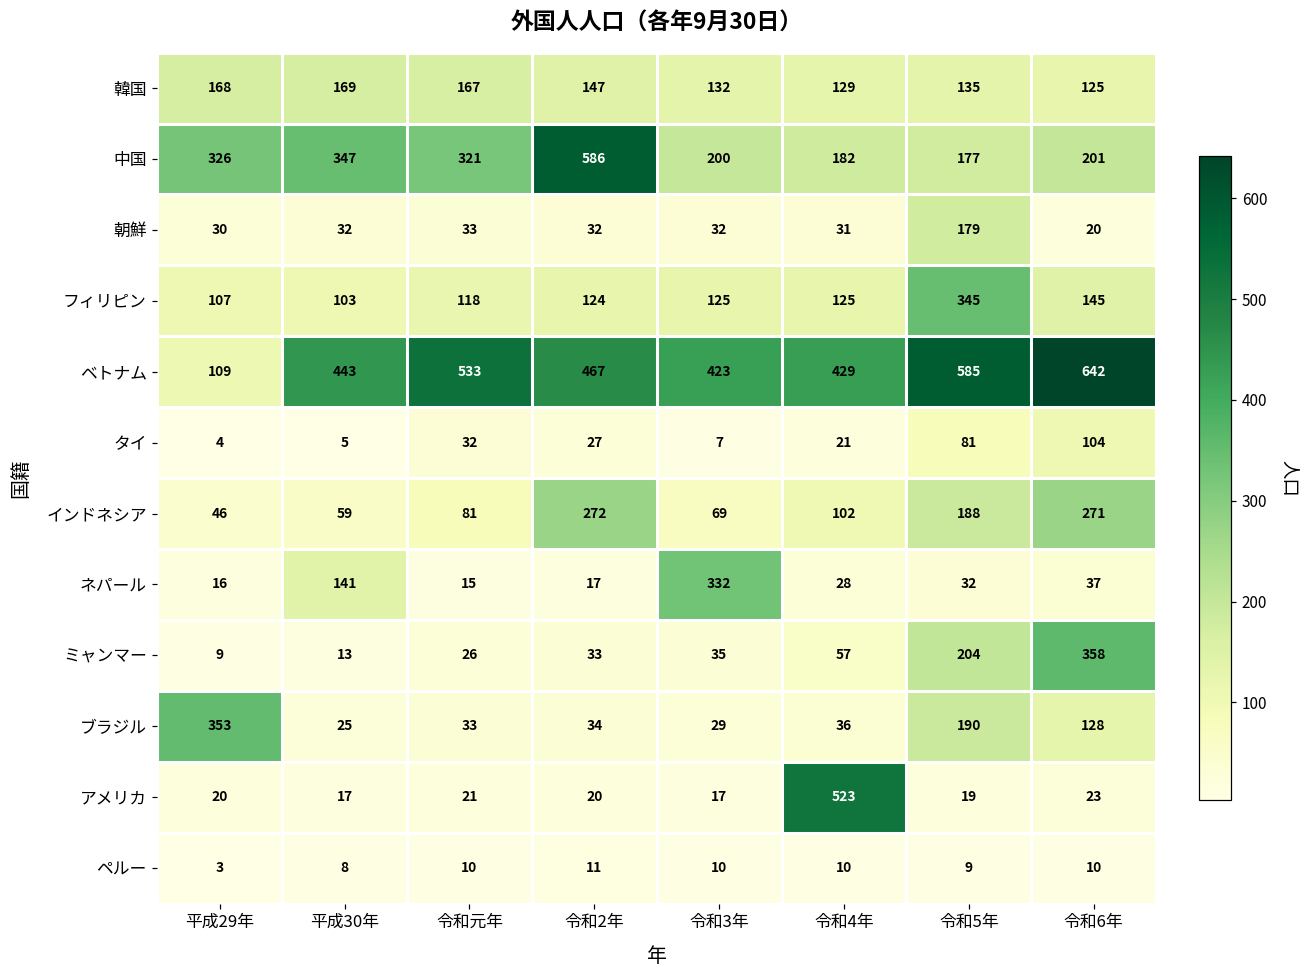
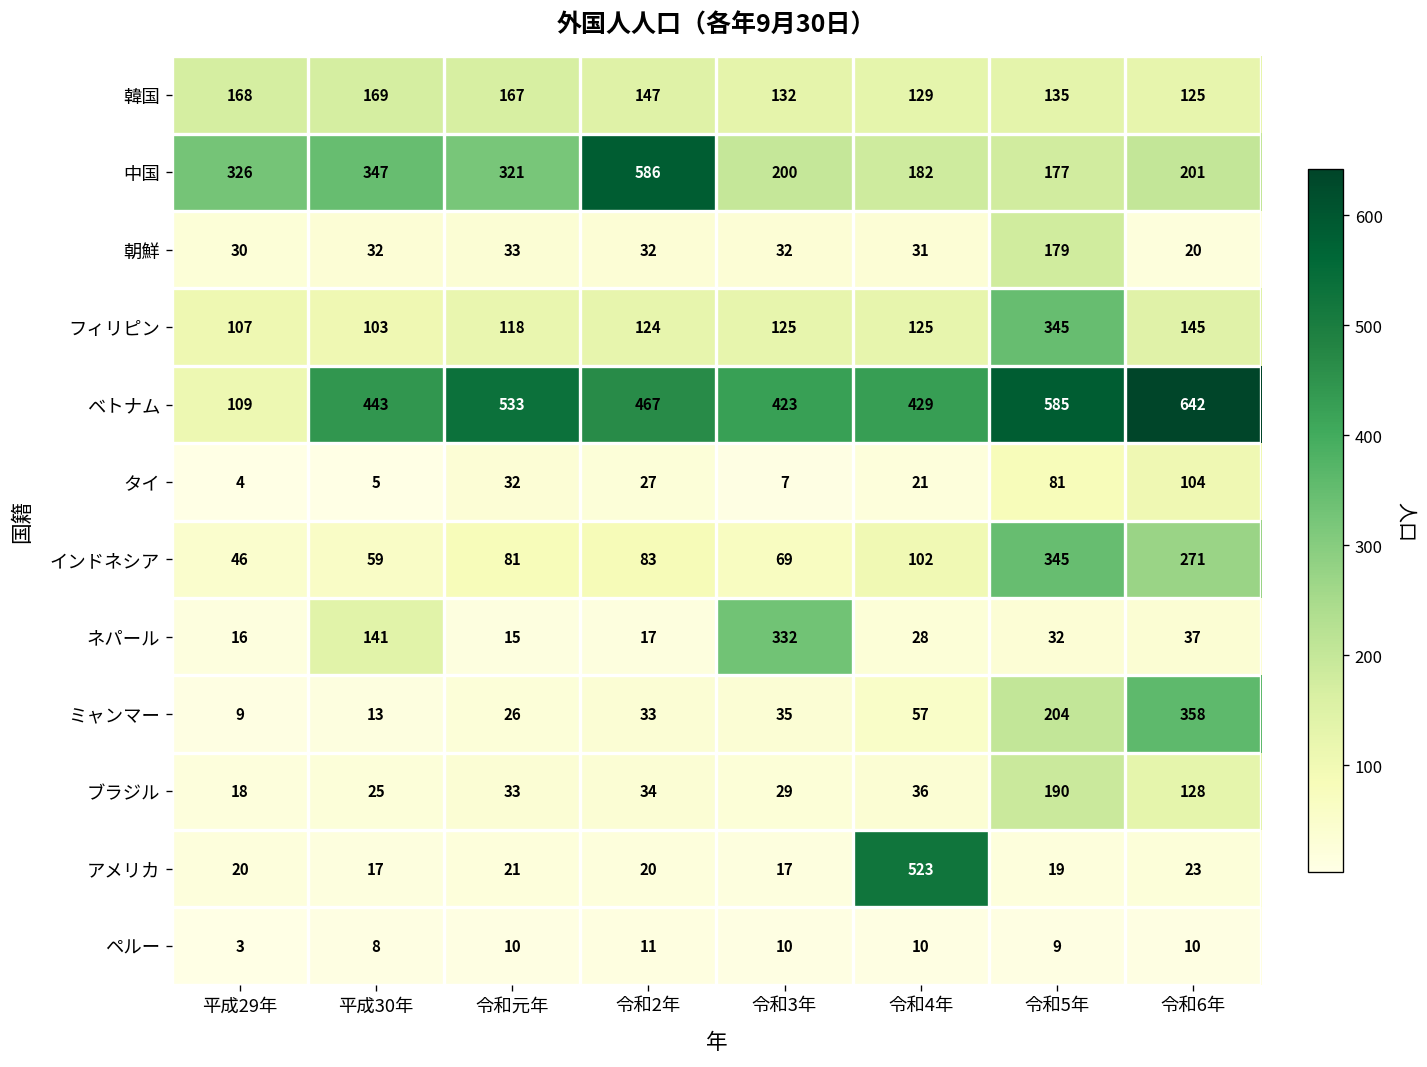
インドネシア, 令和2年: 272 -> 83
インドネシア, 令和5年: 188 -> 345
ブラジル, 平成29年: 353 -> 18
